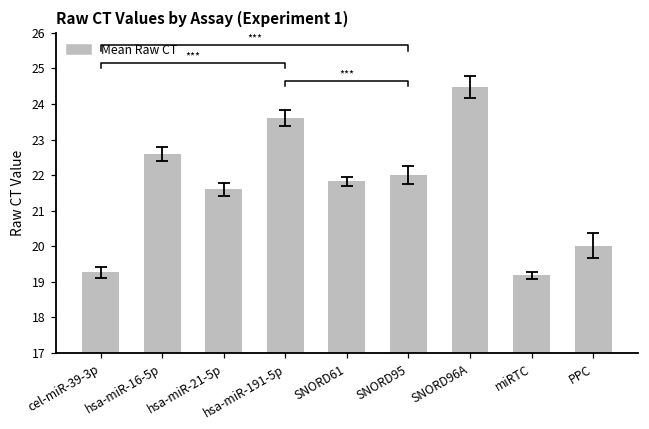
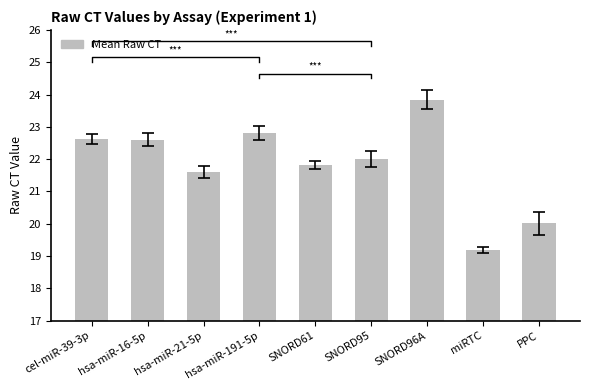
Mean Raw CT, cel-miR-39-3p: 19.3 -> 22.6
Mean Raw CT, hsa-miR-191-5p: 23.6 -> 22.8
Mean Raw CT, SNORD96A: 24.5 -> 23.8
